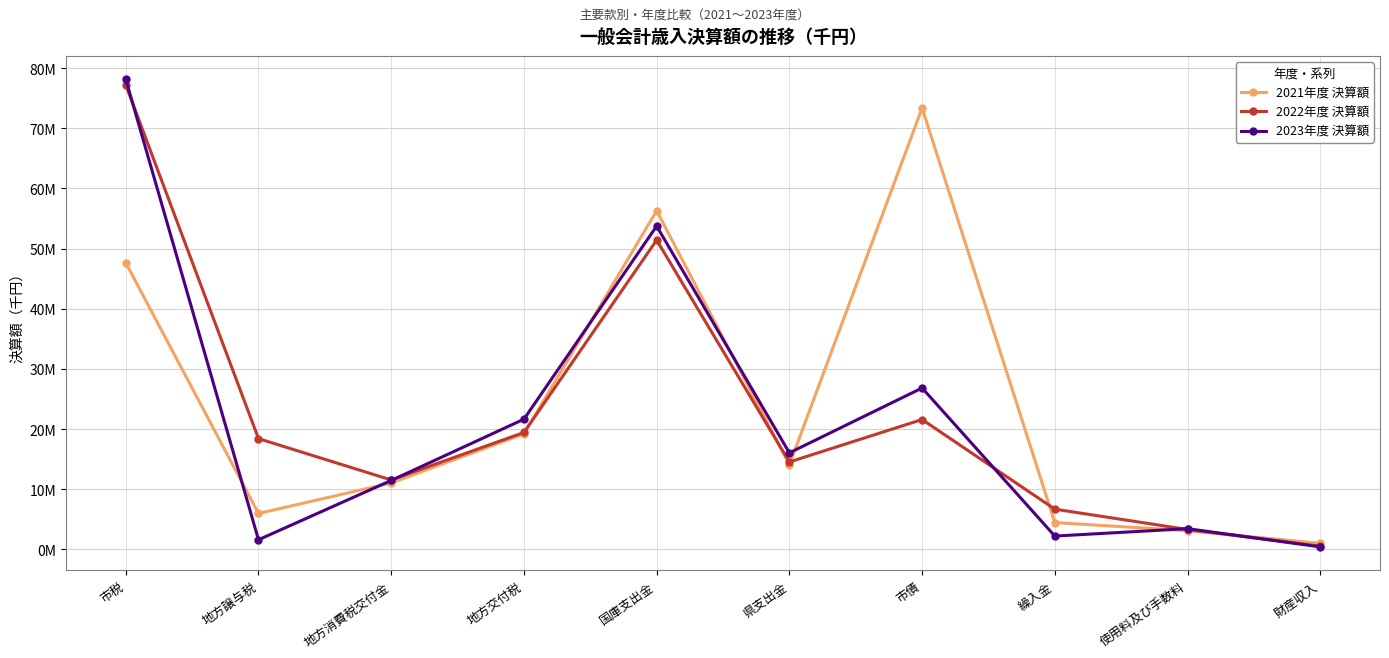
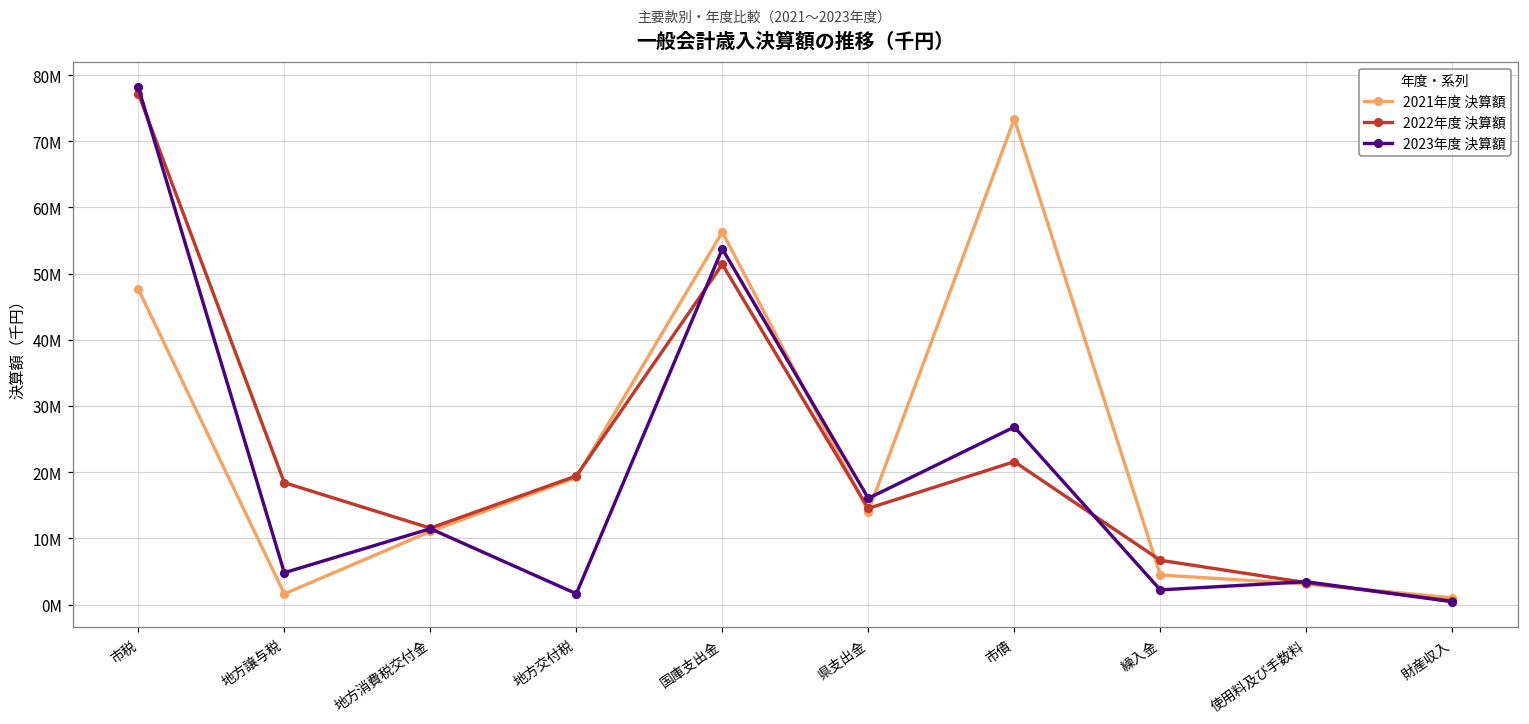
2021年度 決算額, 地方譲与税: 6000000 -> 2000000
2023年度 決算額, 地方譲与税: 2000000 -> 5000000
2023年度 決算額, 地方交付税: 22000000 -> 2000000
